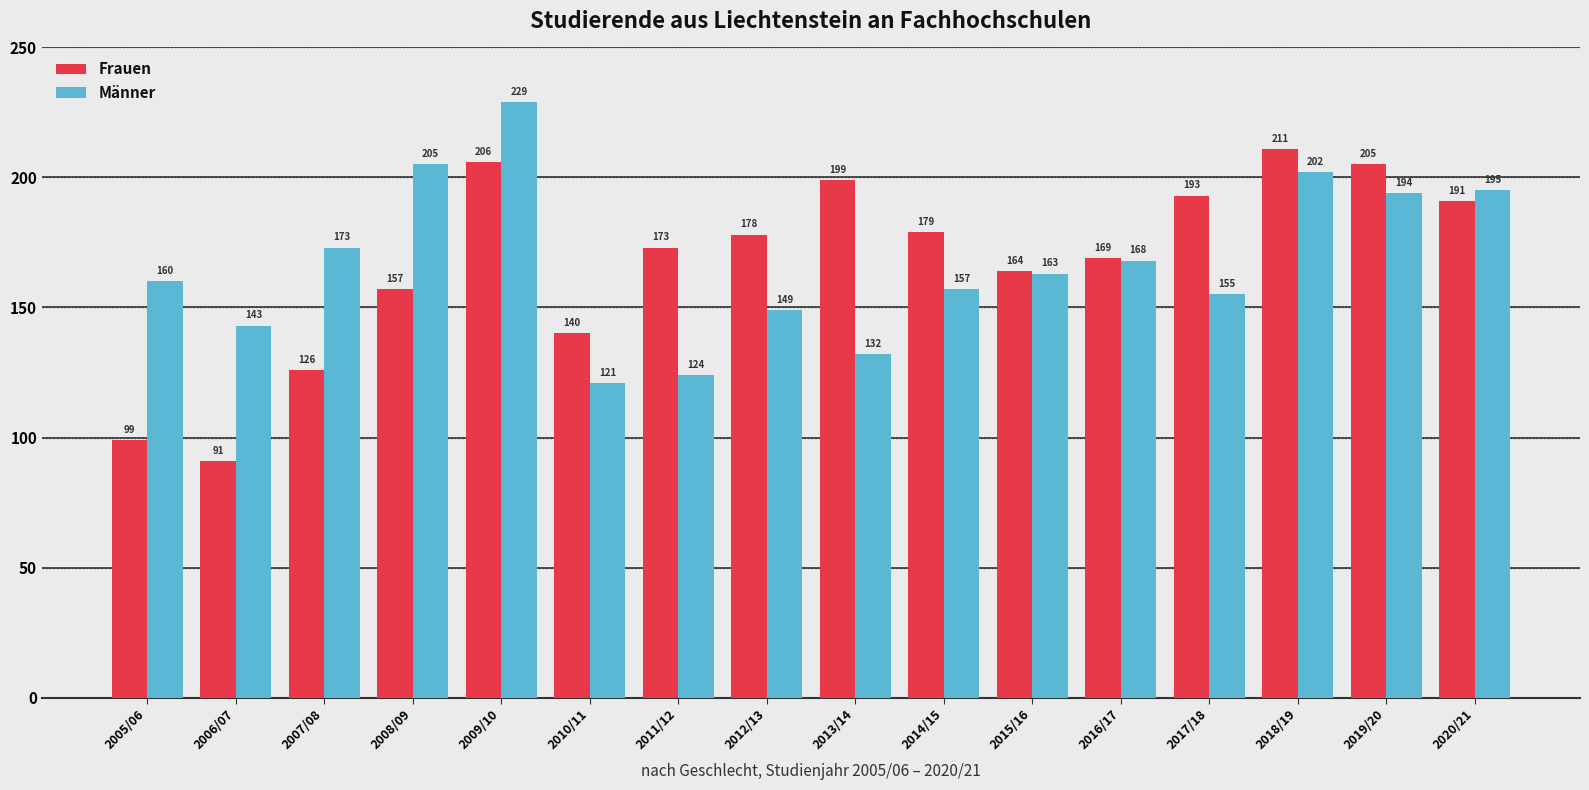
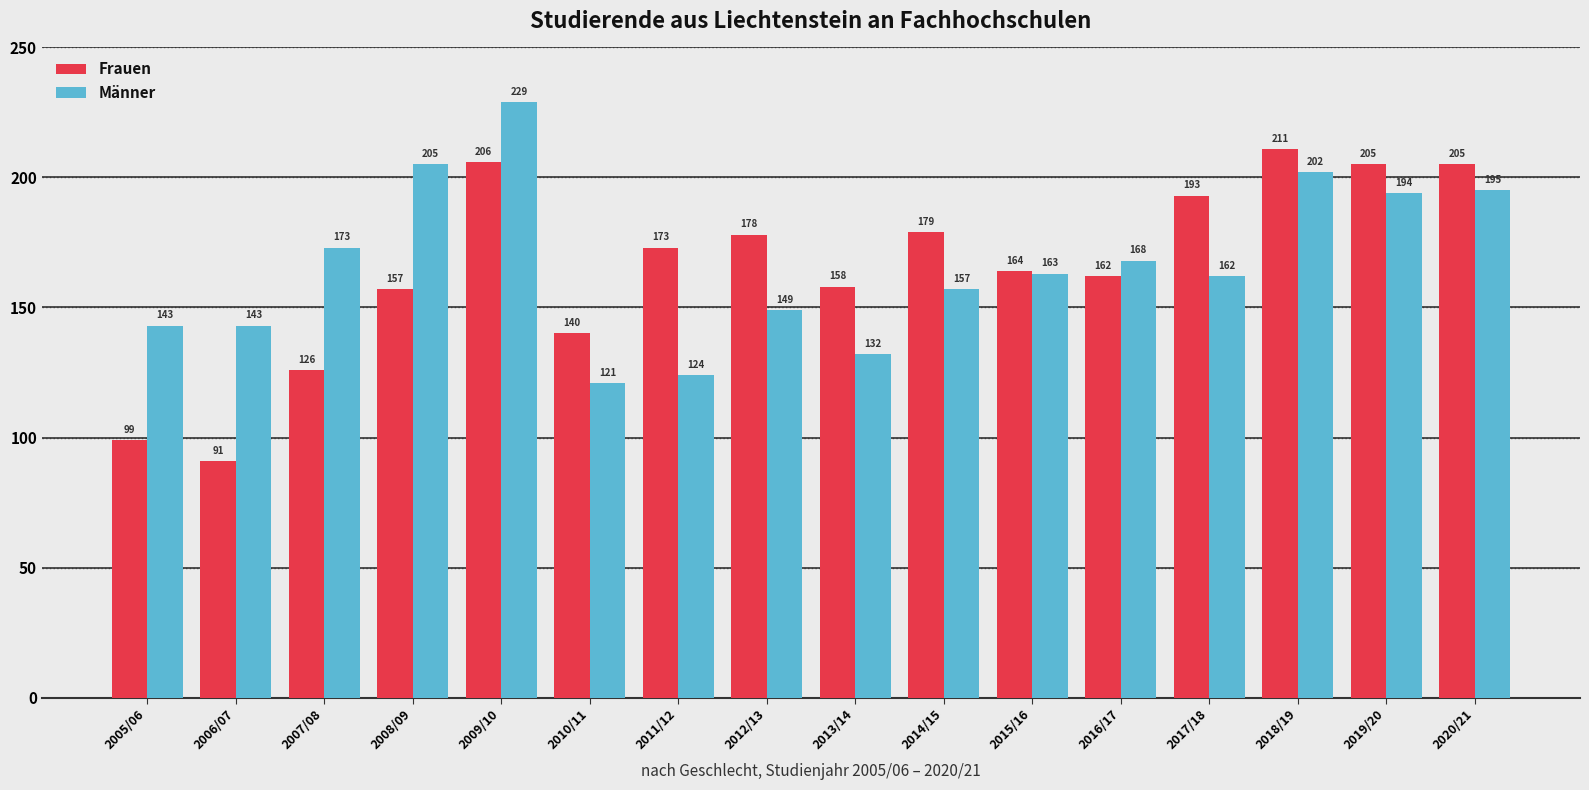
Männer, 2005/06: 160 -> 143
Frauen, 2013/14: 199 -> 158
Frauen, 2016/17: 169 -> 162
Männer, 2017/18: 155 -> 162
Frauen, 2020/21: 191 -> 205
